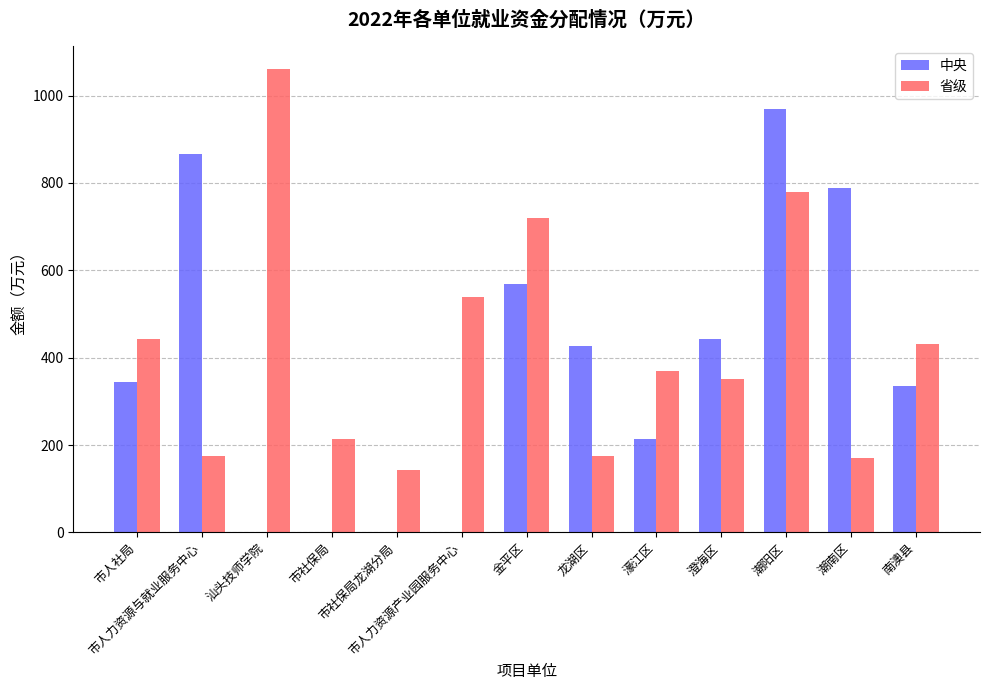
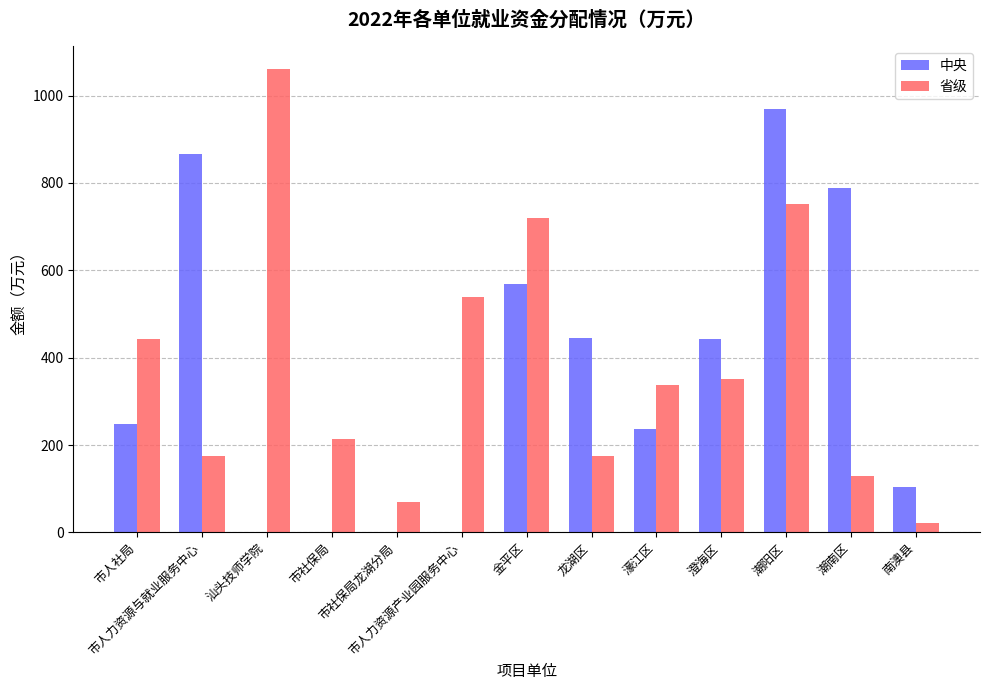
中央, 市人社局: 340 -> 250
省级, 市社保局龙湖分局: 140 -> 70
中央, 龙湖区: 430 -> 450
中央, 濠江区: 210 -> 240
省级, 濠江区: 370 -> 340
省级, 潮阳区: 780 -> 750
省级, 潮南区: 170 -> 130
中央, 南澳县: 340 -> 100
省级, 南澳县: 430 -> 20
